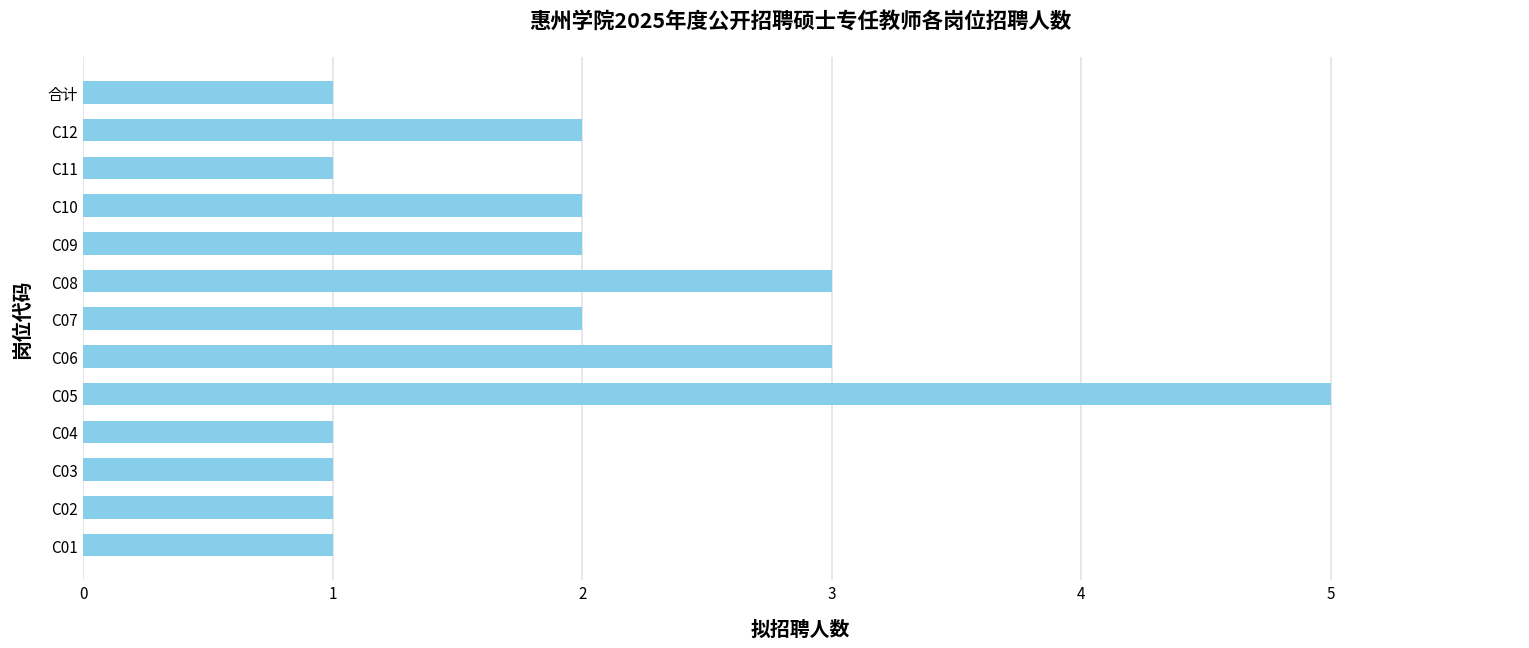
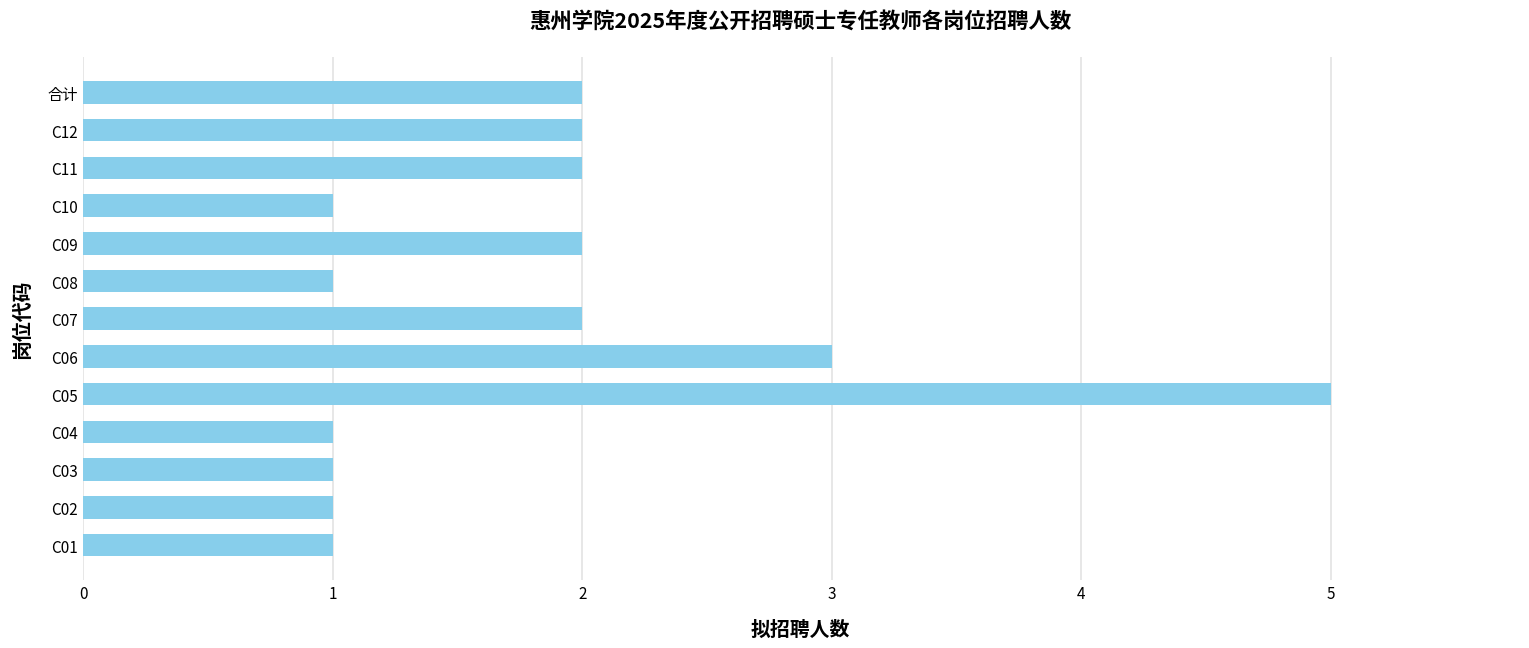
合计: 1 -> 2
C11: 1 -> 2
C10: 2 -> 1
C08: 3 -> 1
